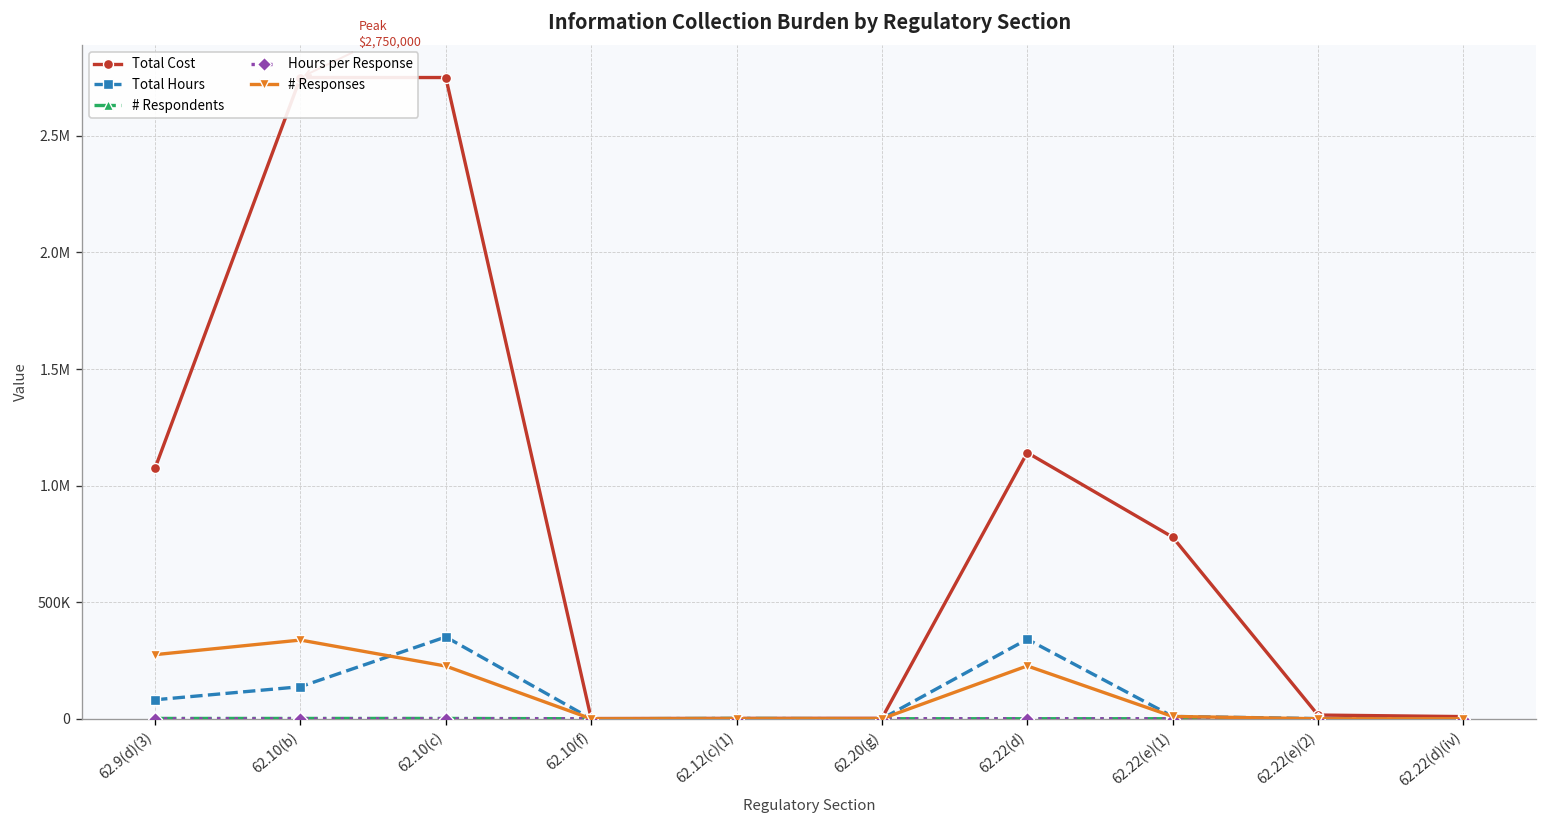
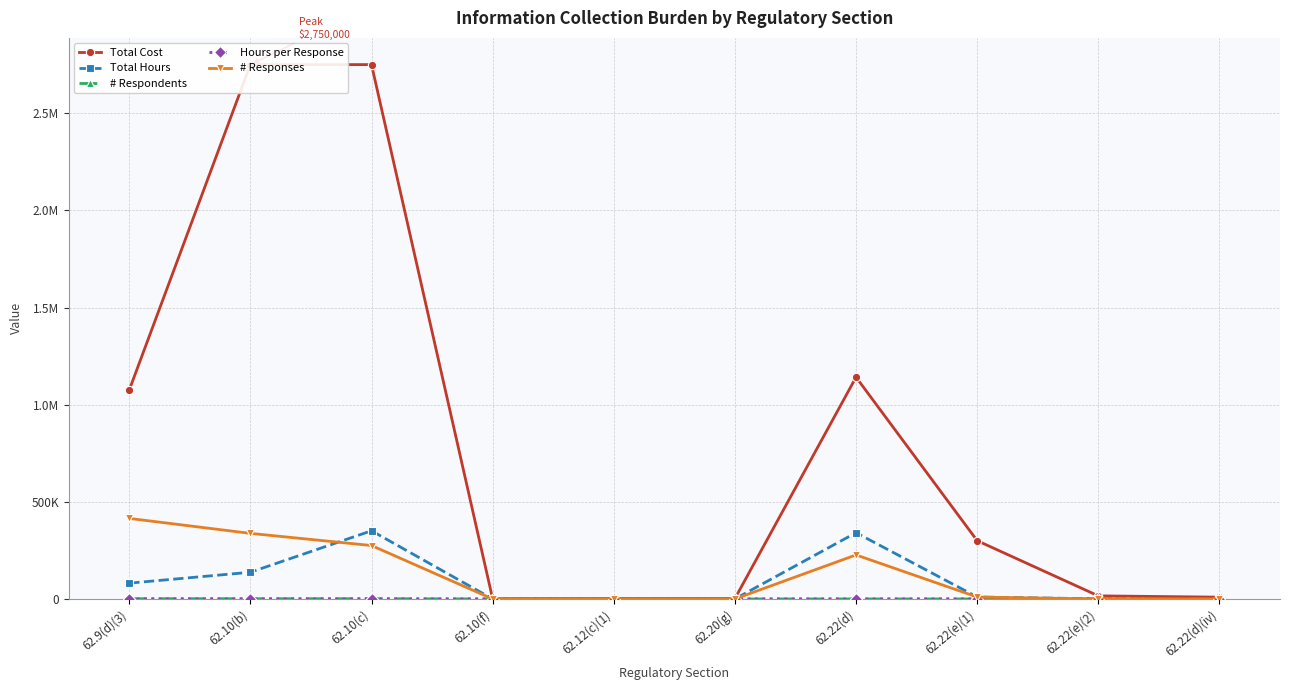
# Responses, 62.9(d)(3): 280000 -> 410000
# Responses, 62.10(c): 230000 -> 280000
Total Cost, 62.22(e)(1): 780000 -> 300000
